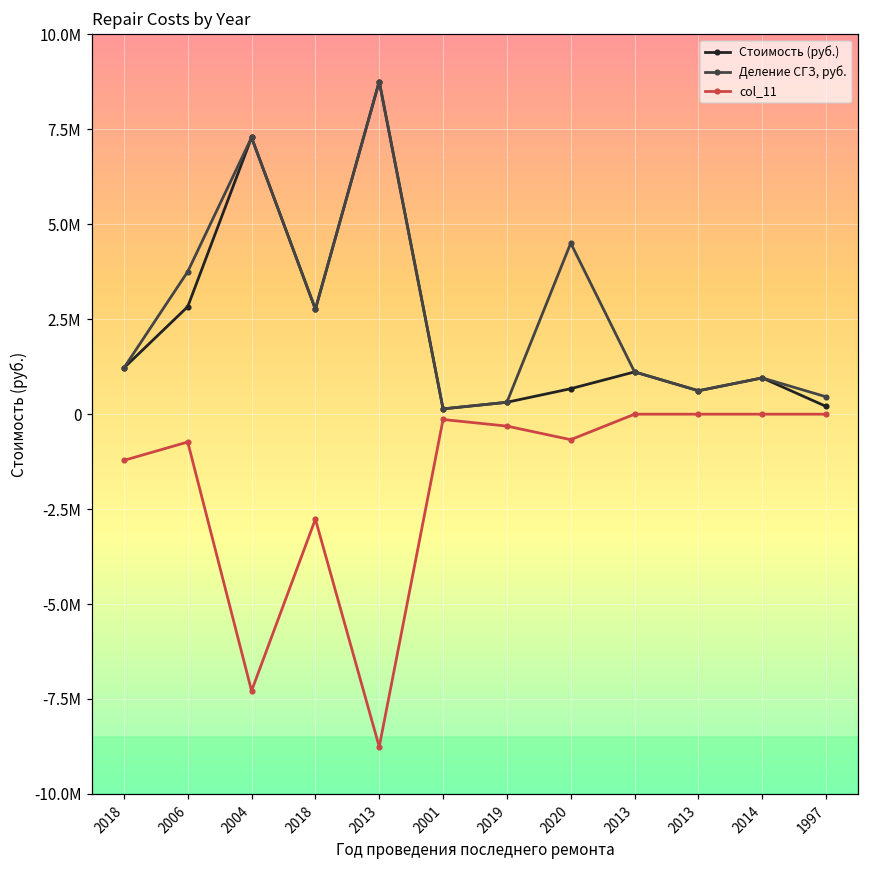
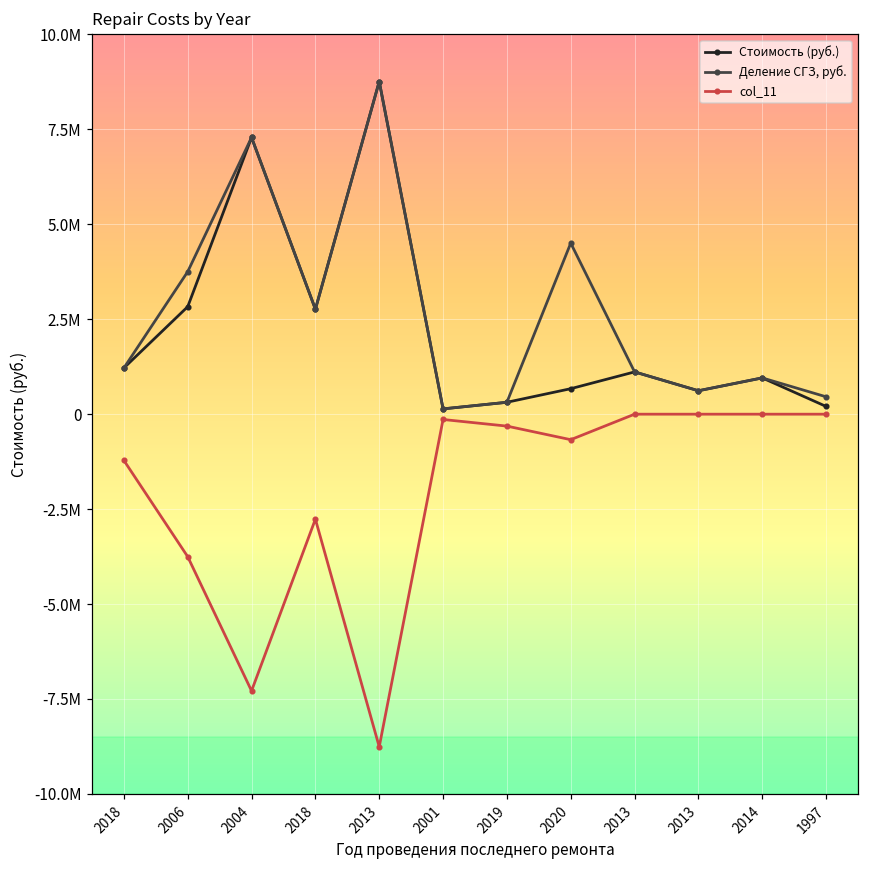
col_11, 2006: -700000 -> -3800000
